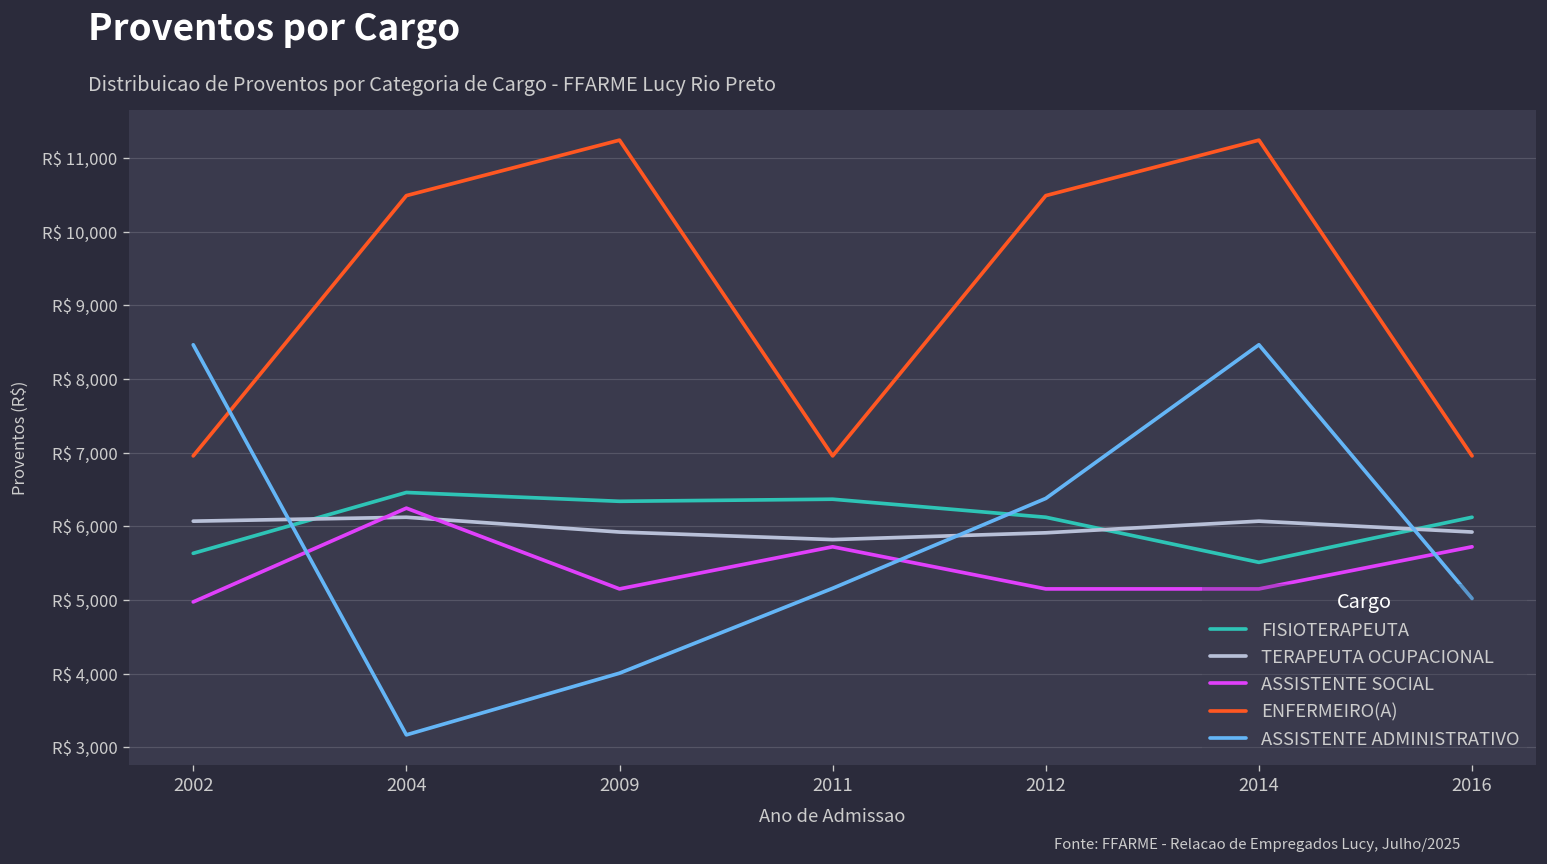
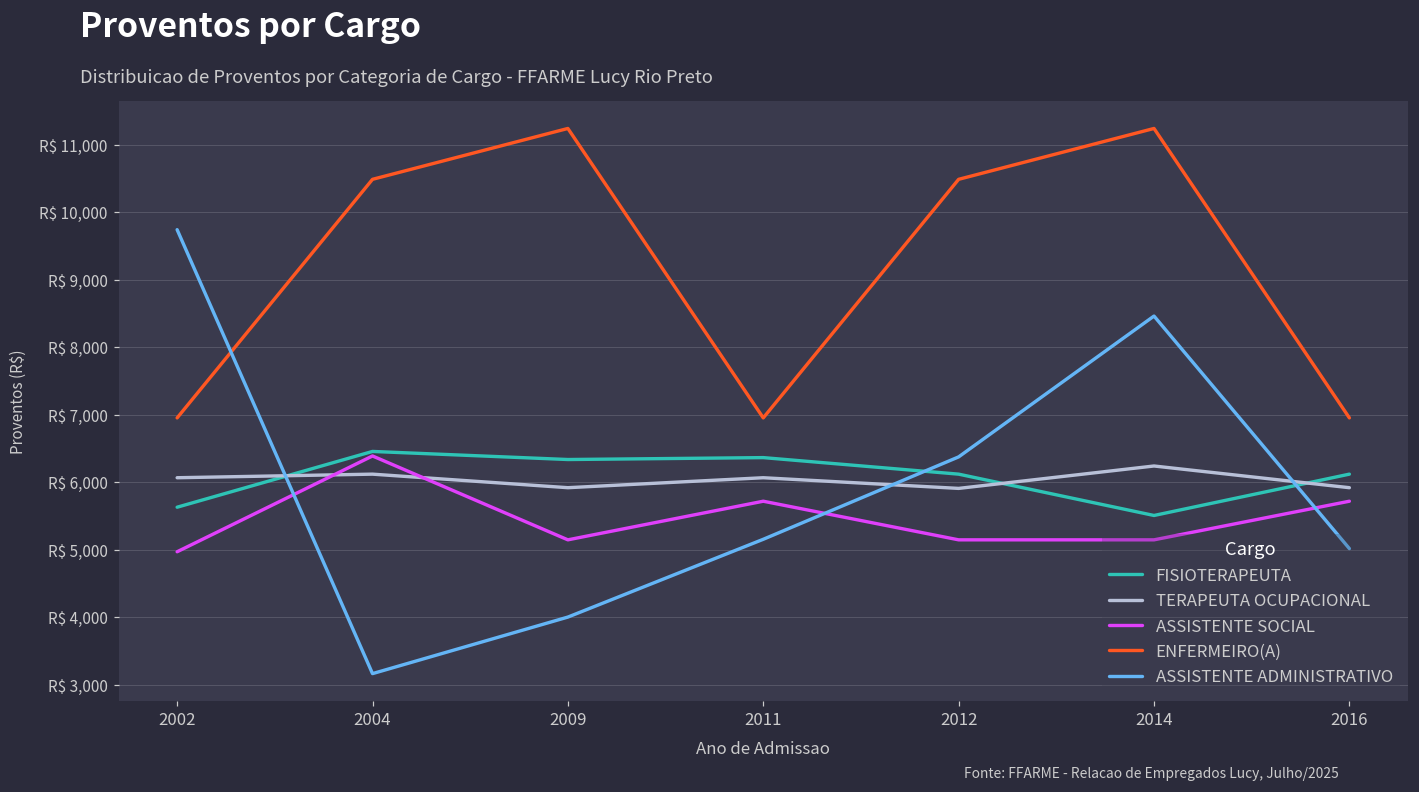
ASSISTENTE ADMINISTRATIVO, 2002: R$ 8,500 -> R$ 9,700
ASSISTENTE SOCIAL, 2004: R$ 6,200 -> R$ 6,400
TERAPEUTA OCUPACIONAL, 2011: R$ 5,800 -> R$ 6,100
TERAPEUTA OCUPACIONAL, 2014: R$ 6,100 -> R$ 6,200
